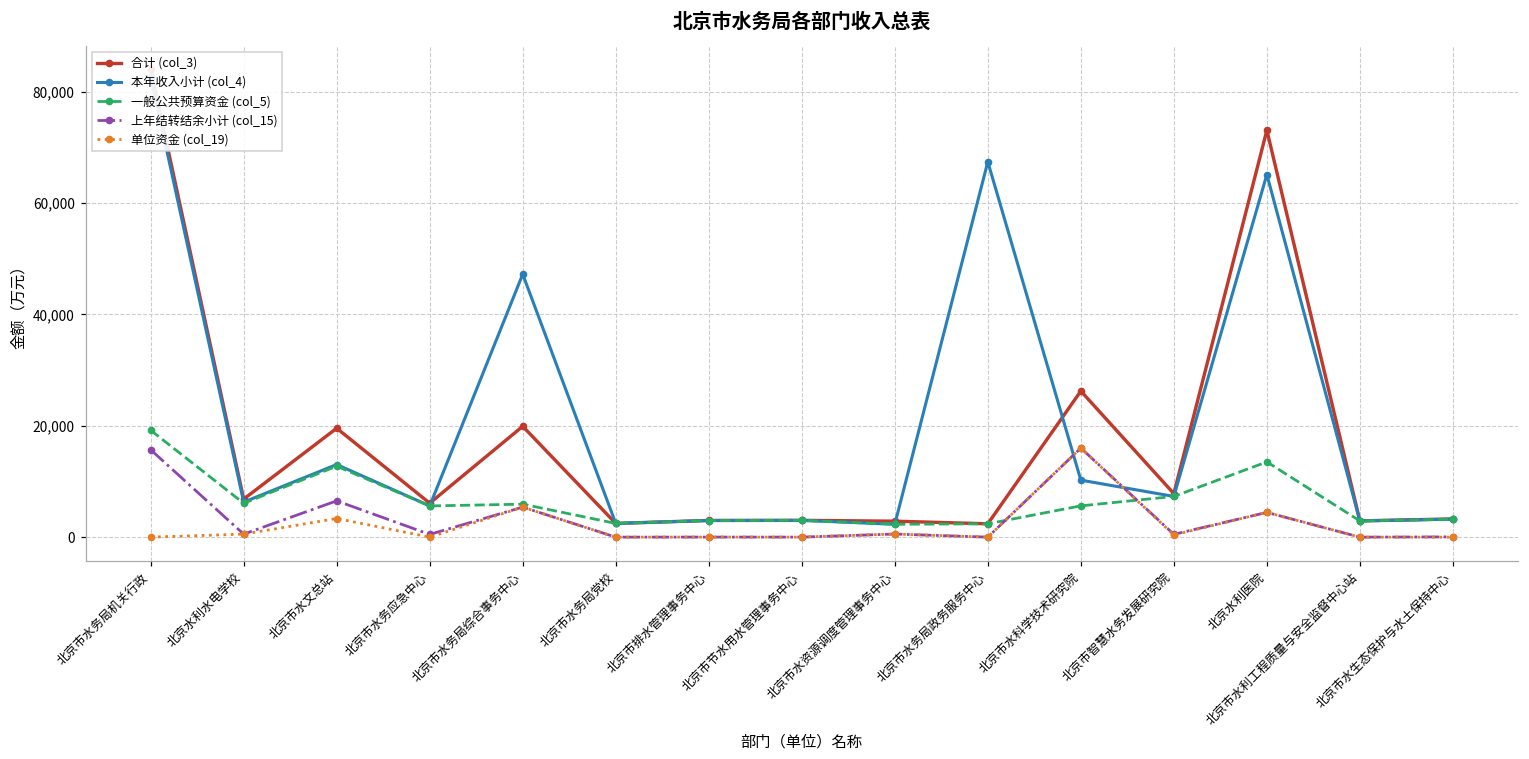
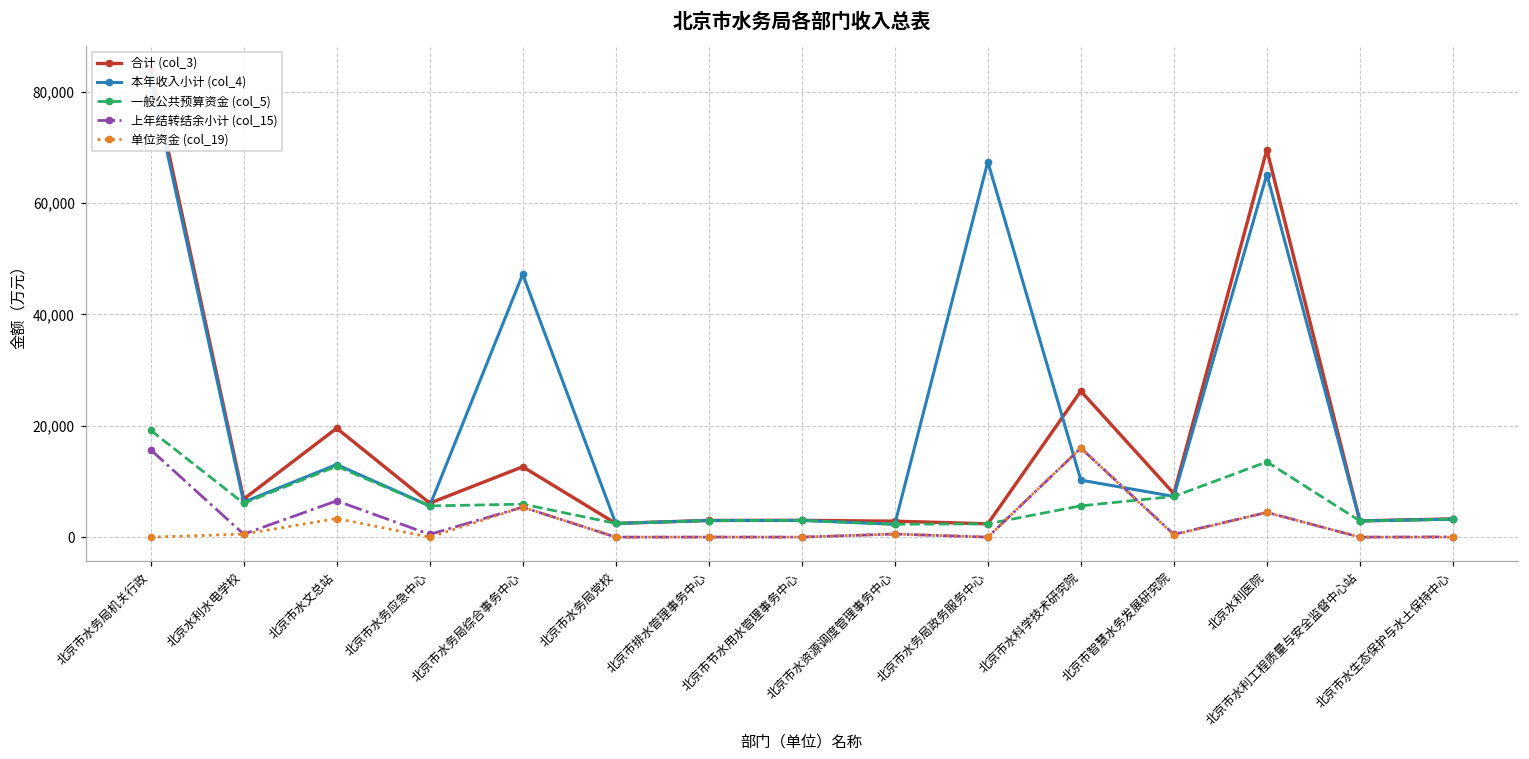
合计 (col_3), 北京市水务局综合事务中心: 20,000 -> 13,000
合计 (col_3), 北京水利医院: 73,000 -> 70,000
